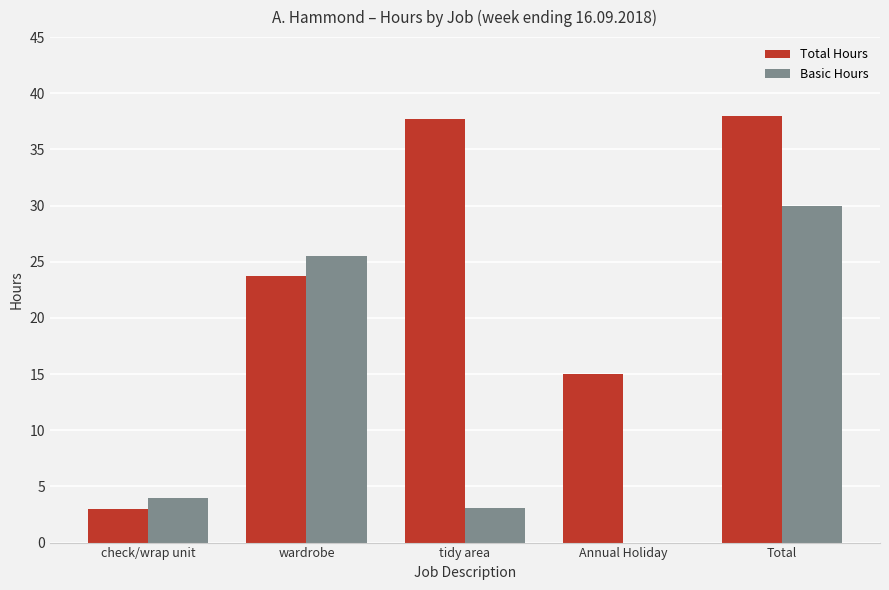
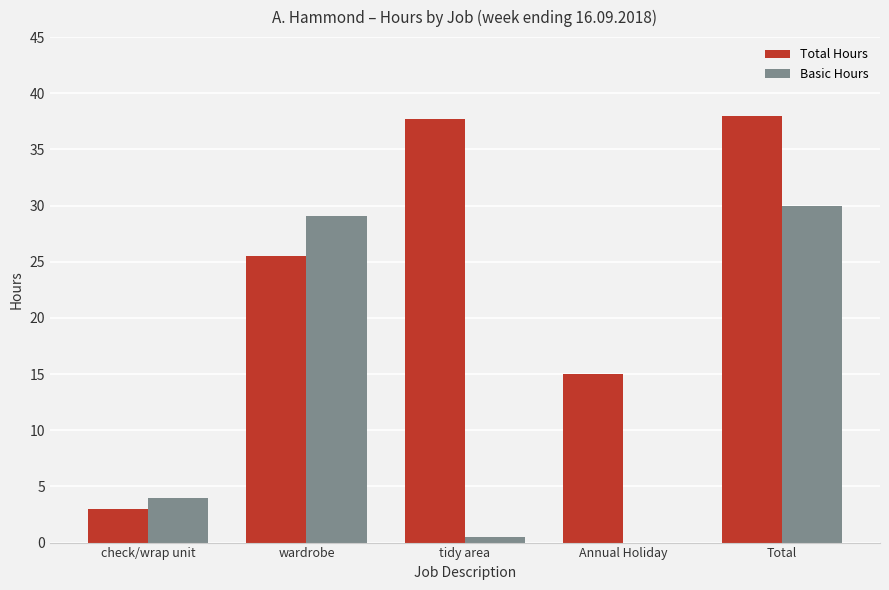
Total Hours, wardrobe: 23.7 -> 25.5
Basic Hours, wardrobe: 25.5 -> 29.1
Basic Hours, tidy area: 3.1 -> 0.5
